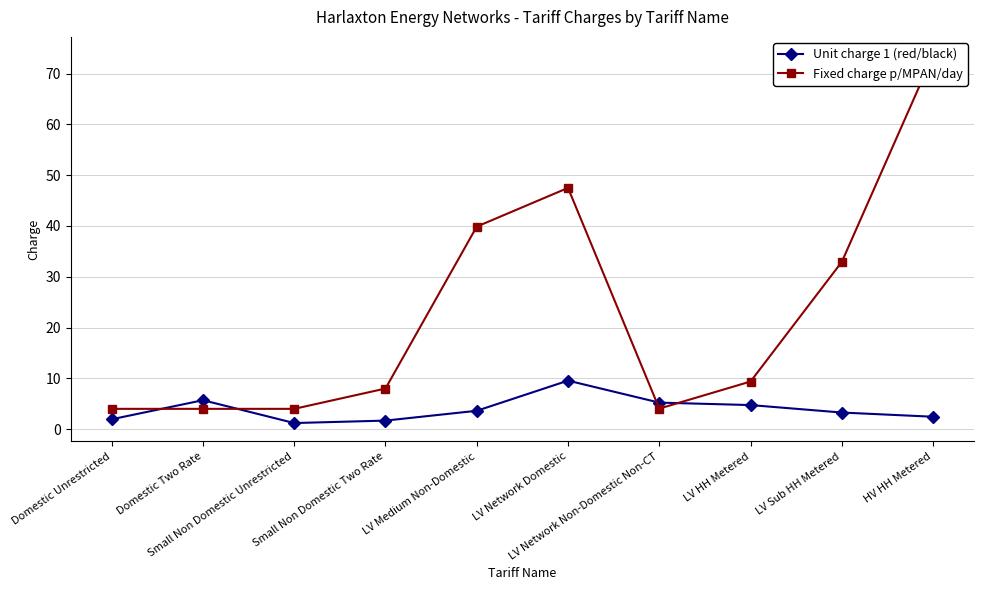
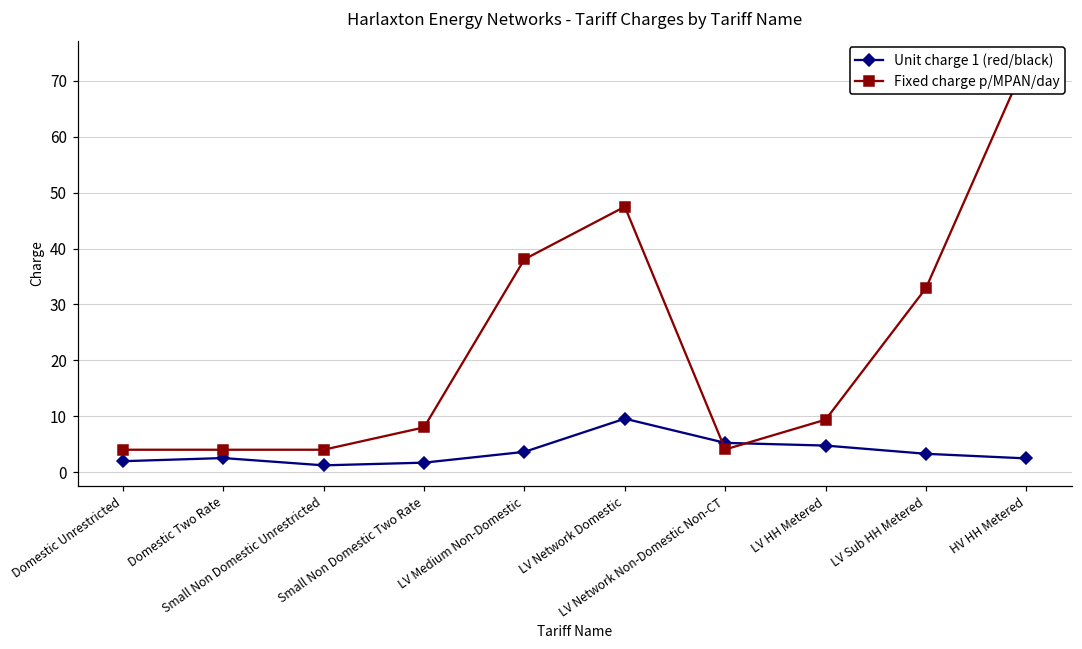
Unit charge 1 (red/black), Domestic Two Rate: 6 -> 3
Fixed charge p/MPAN/day, LV Medium Non-Domestic: 40 -> 38
